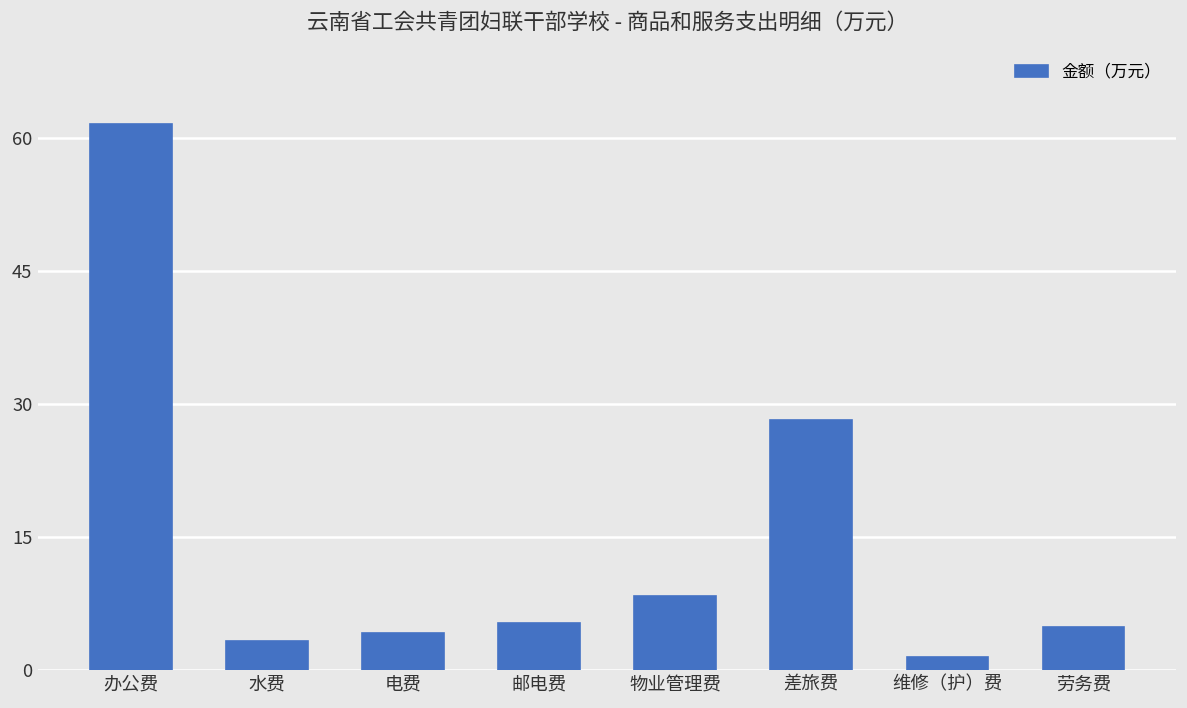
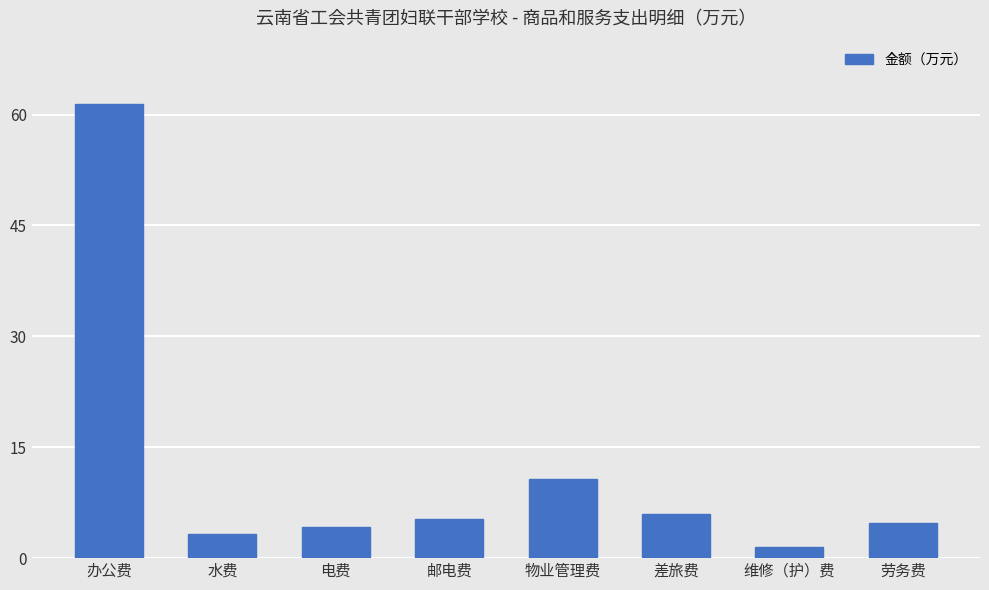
物业管理费: 8 -> 11
差旅费: 28 -> 6
